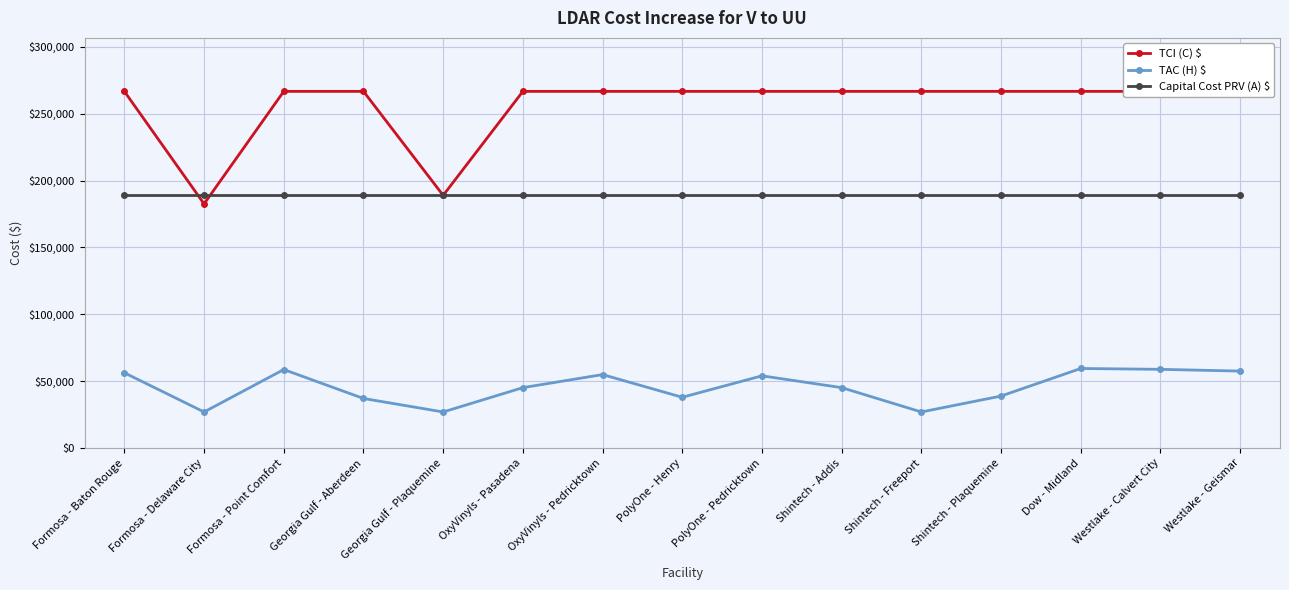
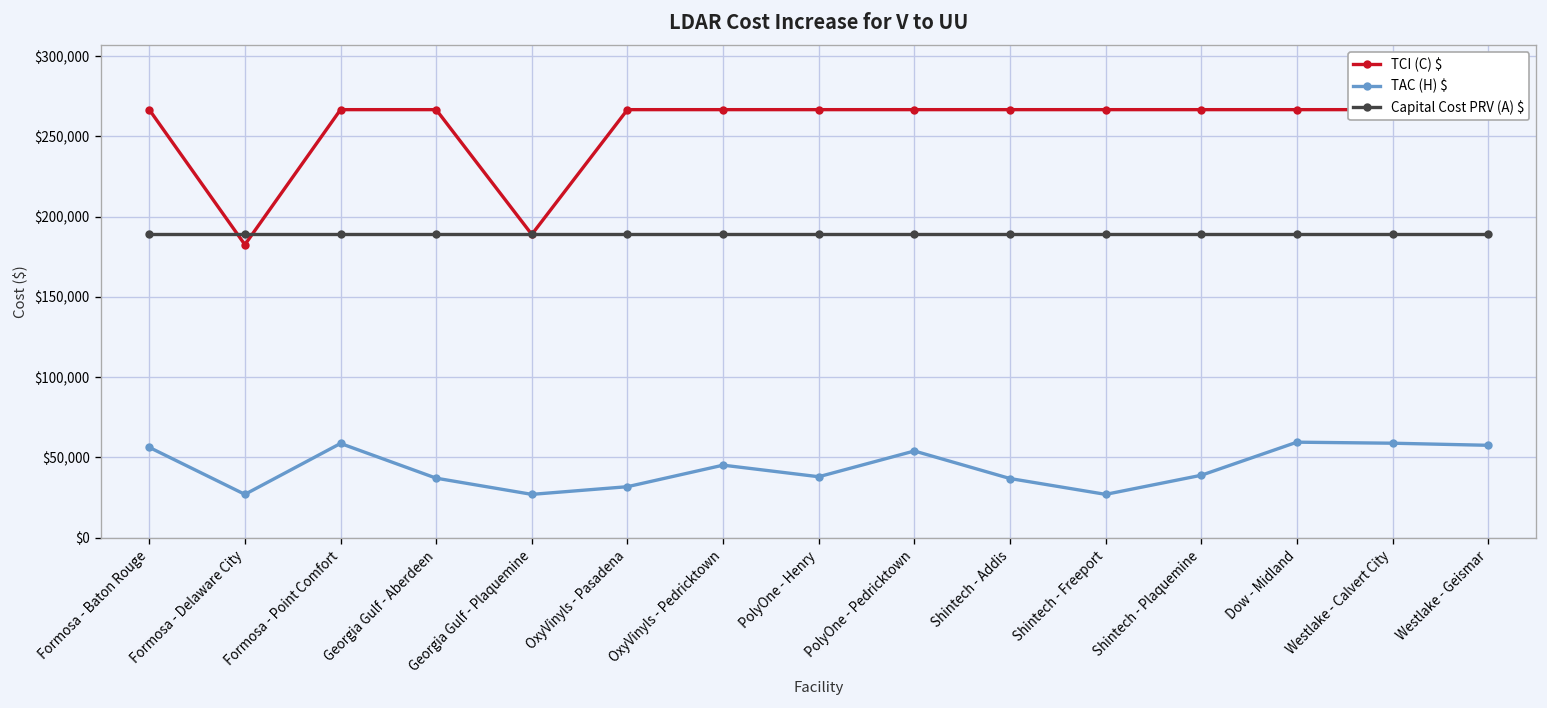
TAC (H) $, OxyVinyls - Pasadena: $45,000 -> $32,000
TAC (H) $, OxyVinyls - Pedricktown: $55,000 -> $45,000
TAC (H) $, Shintech - Addis: $45,000 -> $37,000
